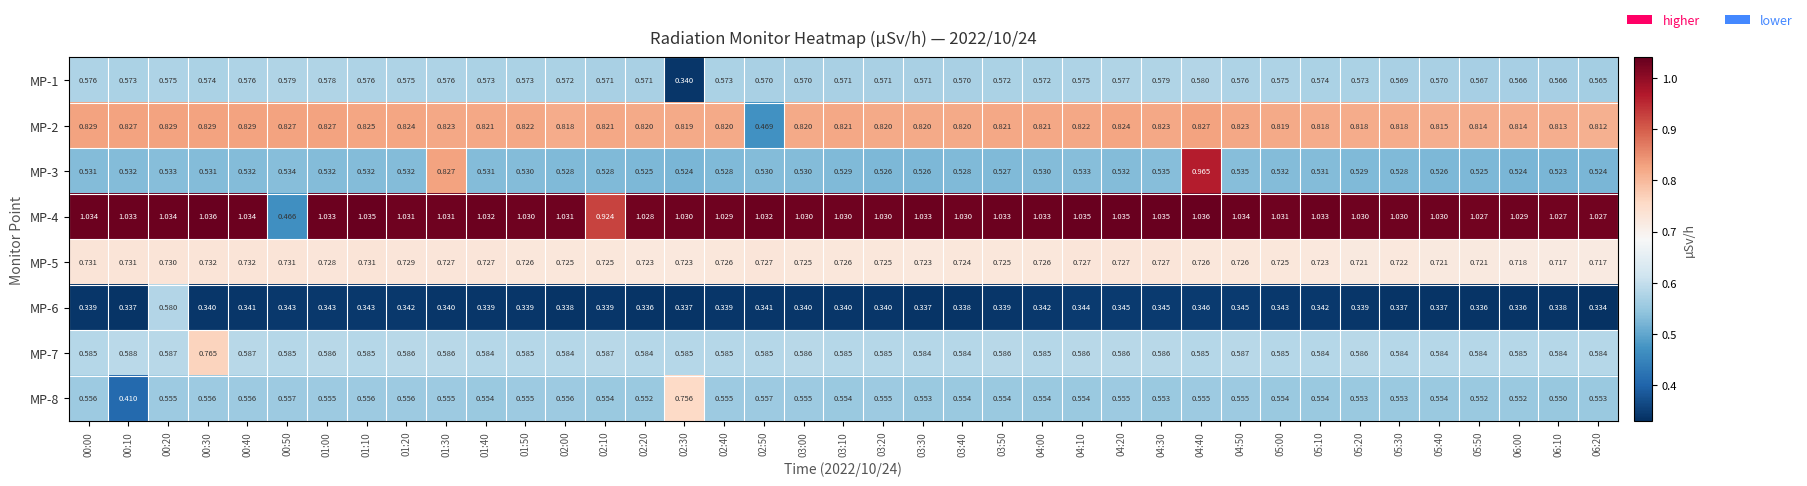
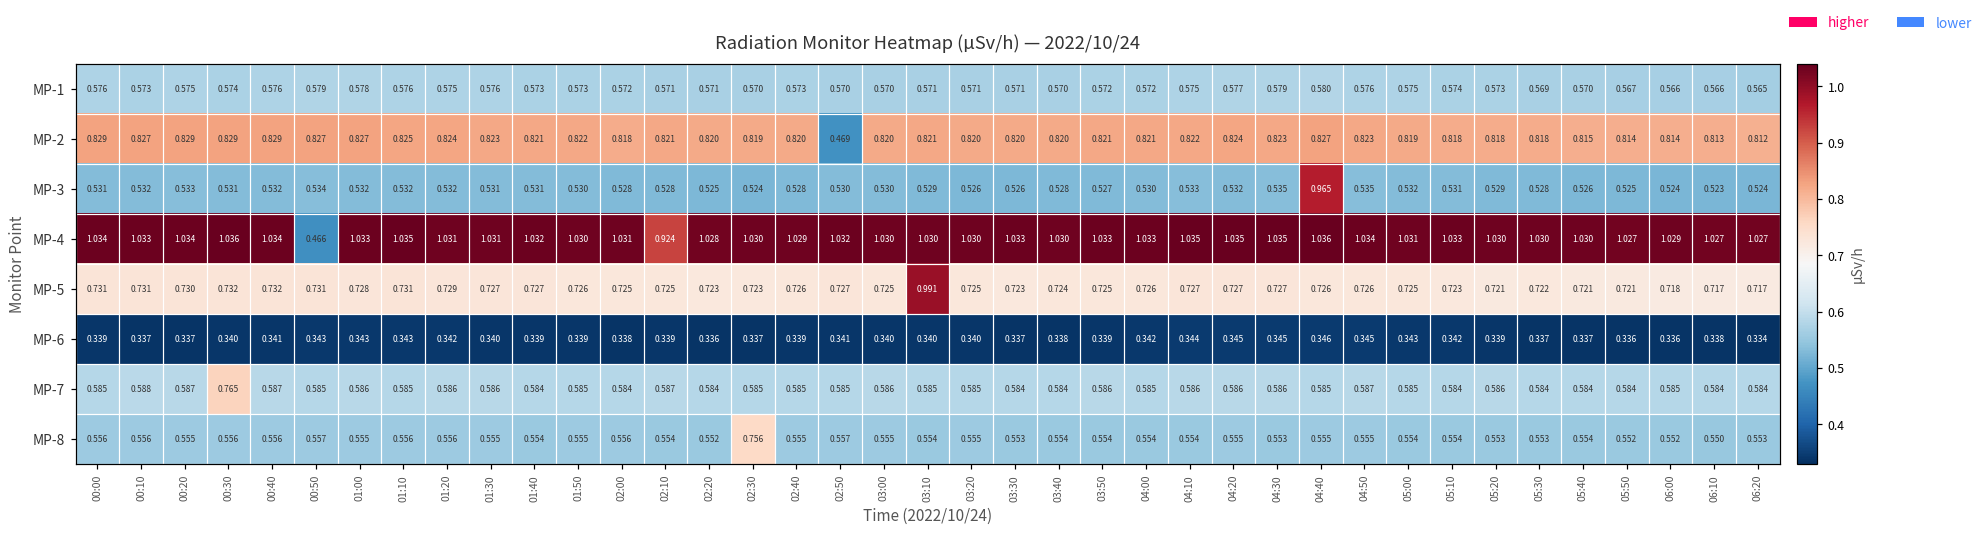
MP-1, 02:30: 0.340 -> 0.570
MP-3, 01:30: 0.827 -> 0.531
MP-5, 03:10: 0.726 -> 0.991
MP-6, 00:20: 0.580 -> 0.337
MP-8, 00:10: 0.410 -> 0.556
